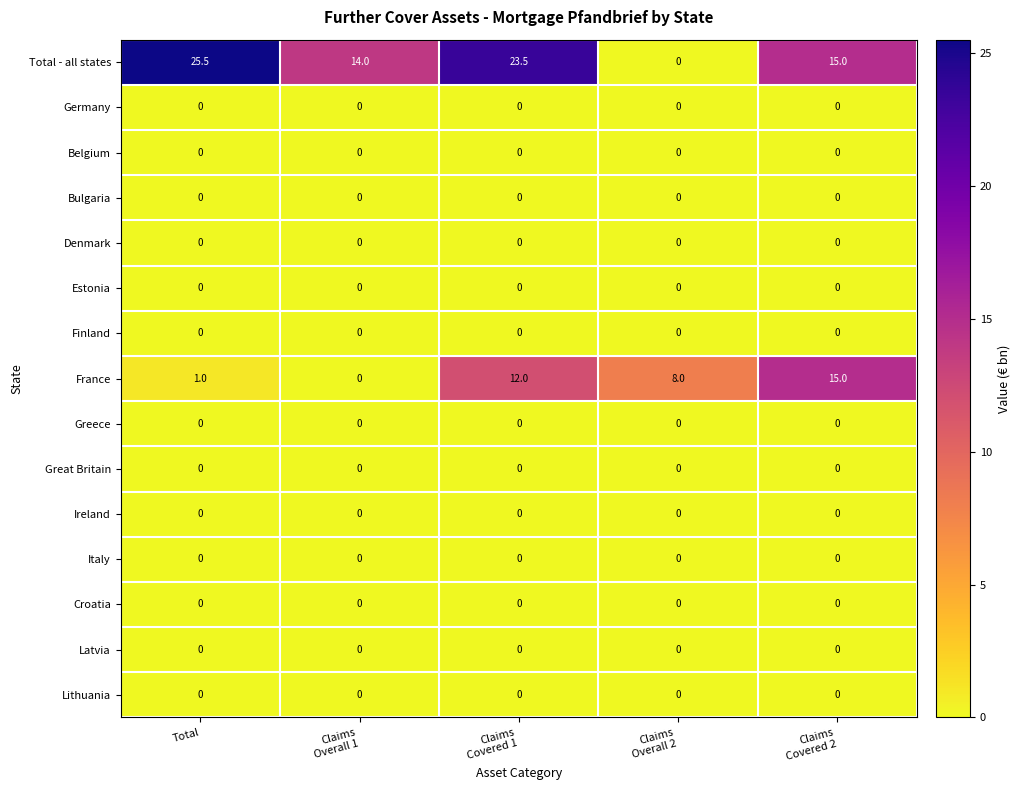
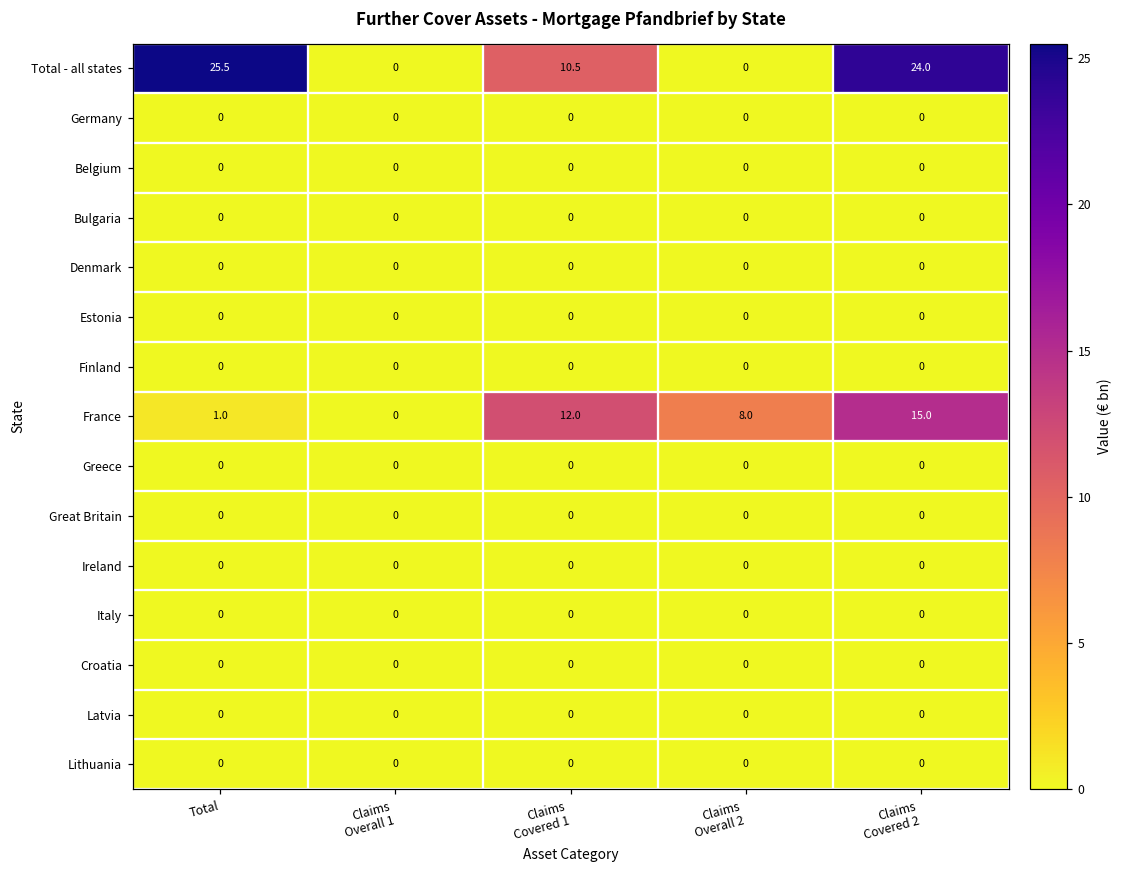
Total - all states, Claims Overall 1: 14.0 -> 0
Total - all states, Claims Covered 1: 23.5 -> 10.5
Total - all states, Claims Covered 2: 15.0 -> 24.0
